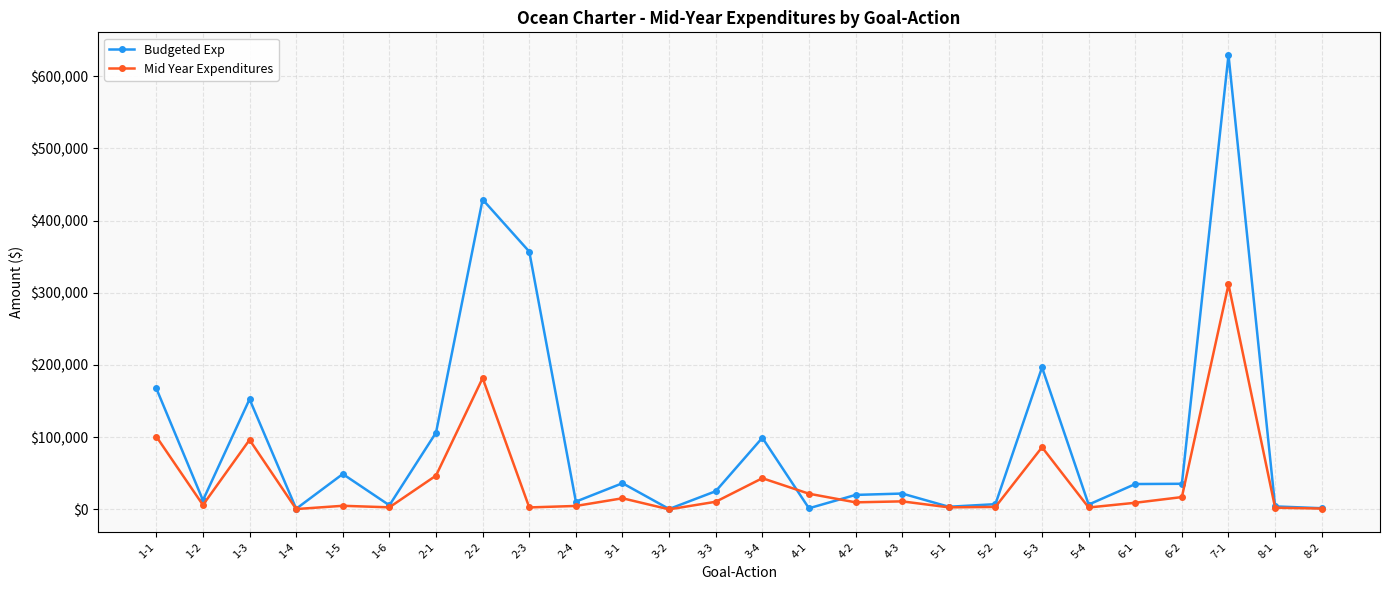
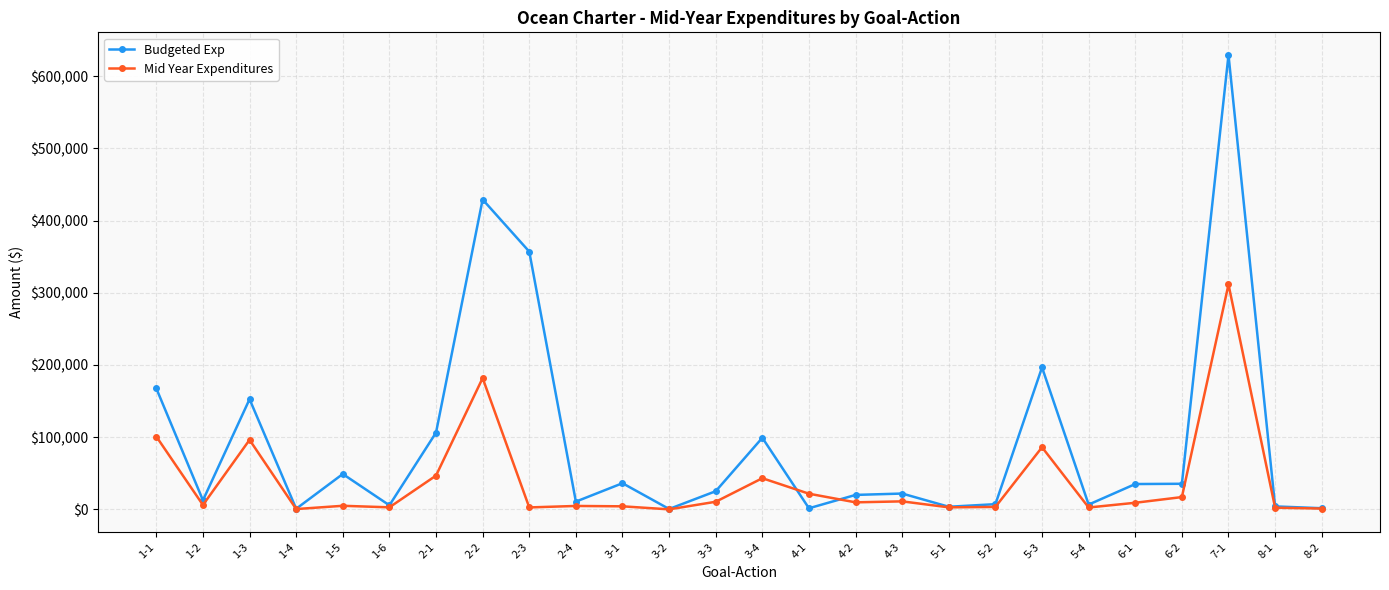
Mid Year Expenditures, 3-1: $20,000 -> $0
